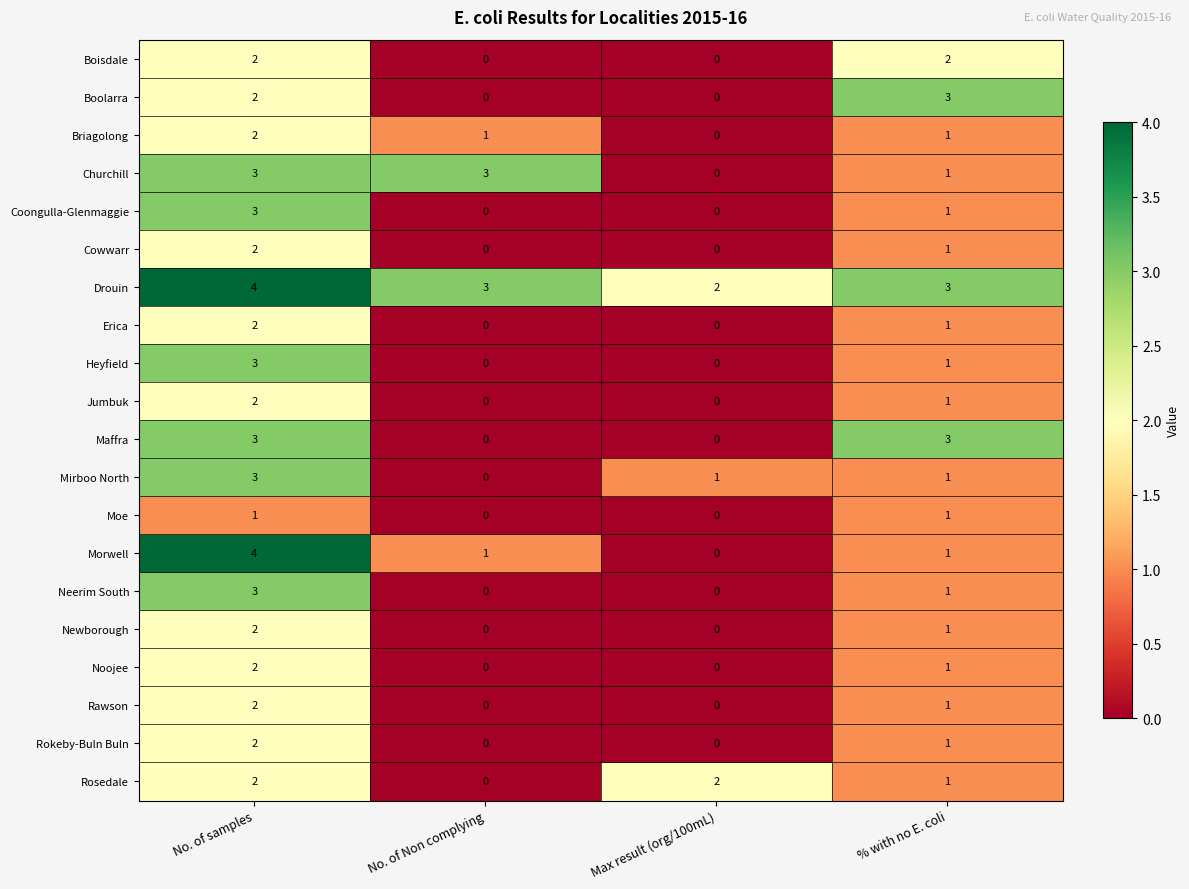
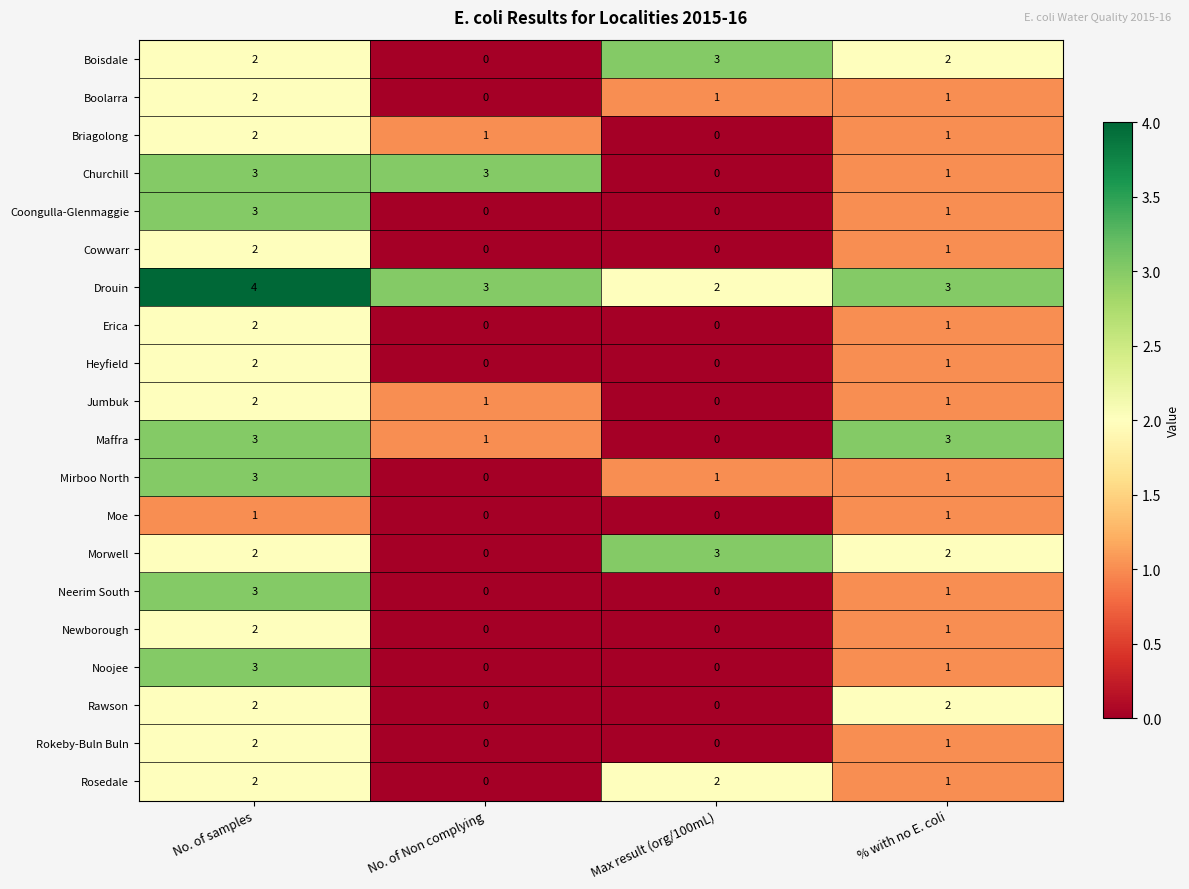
Boisdale, Max result (org/100mL): 0 -> 3
Boolarra, Max result (org/100mL): 0 -> 1
Boolarra, % with no E. coli: 3 -> 1
Heyfield, No. of samples: 3 -> 2
Jumbuk, No. of Non complying: 0 -> 1
Maffra, No. of Non complying: 0 -> 1
Morwell, No. of samples: 4 -> 2
Morwell, No. of Non complying: 1 -> 0
Morwell, Max result (org/100mL): 0 -> 3
Morwell, % with no E. coli: 1 -> 2
Noojee, No. of samples: 2 -> 3
Rawson, % with no E. coli: 1 -> 2
